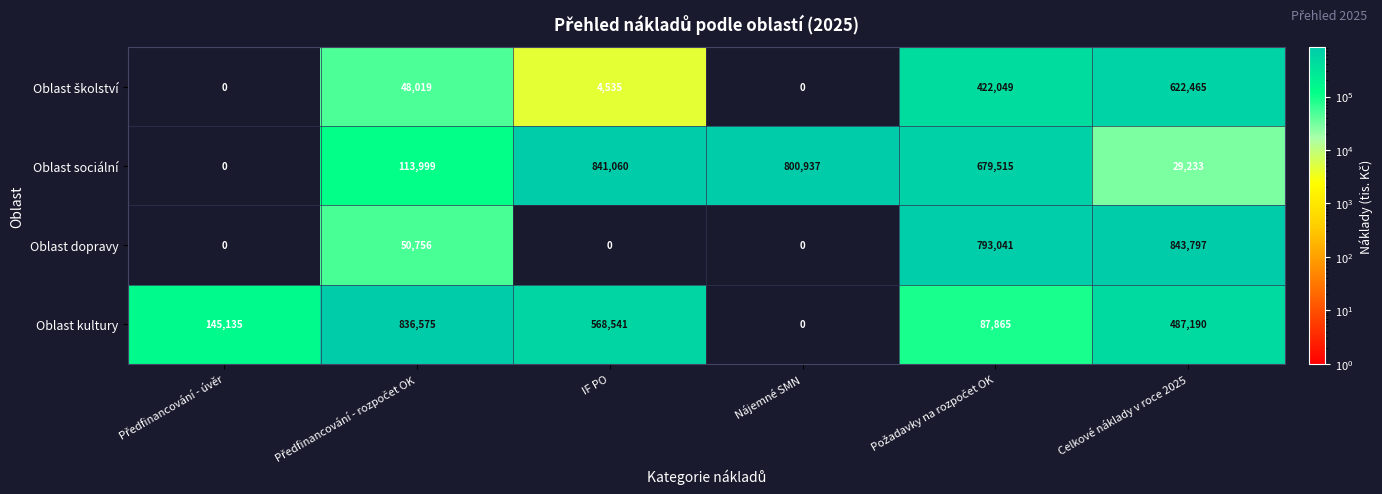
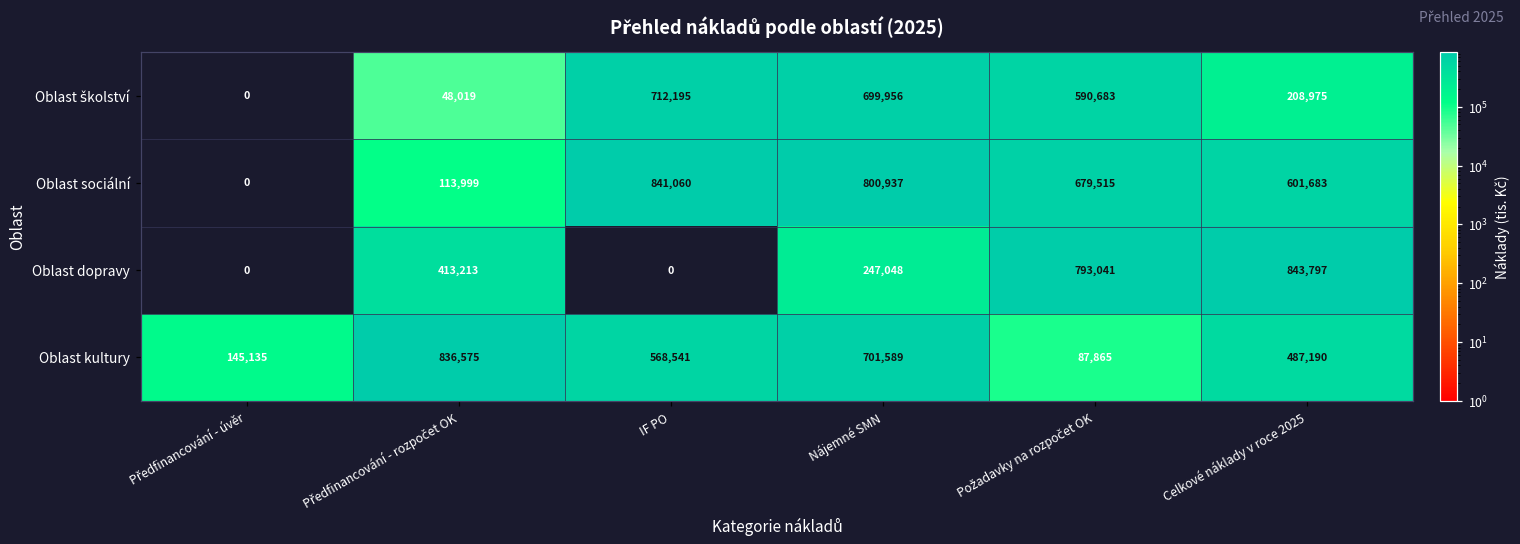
Oblast školství, IF PO: 4,535 -> 712,195
Oblast školství, Nájemné SMN: 0 -> 699,956
Oblast školství, Požadavky na rozpočet OK: 422,049 -> 590,683
Oblast školství, Celkové náklady v roce 2025: 622,465 -> 208,975
Oblast sociální, Celkové náklady v roce 2025: 29,233 -> 601,683
Oblast dopravy, Předfinancování - rozpočet OK: 50,756 -> 413,213
Oblast dopravy, Nájemné SMN: 0 -> 247,048
Oblast kultury, Nájemné SMN: 0 -> 701,589
